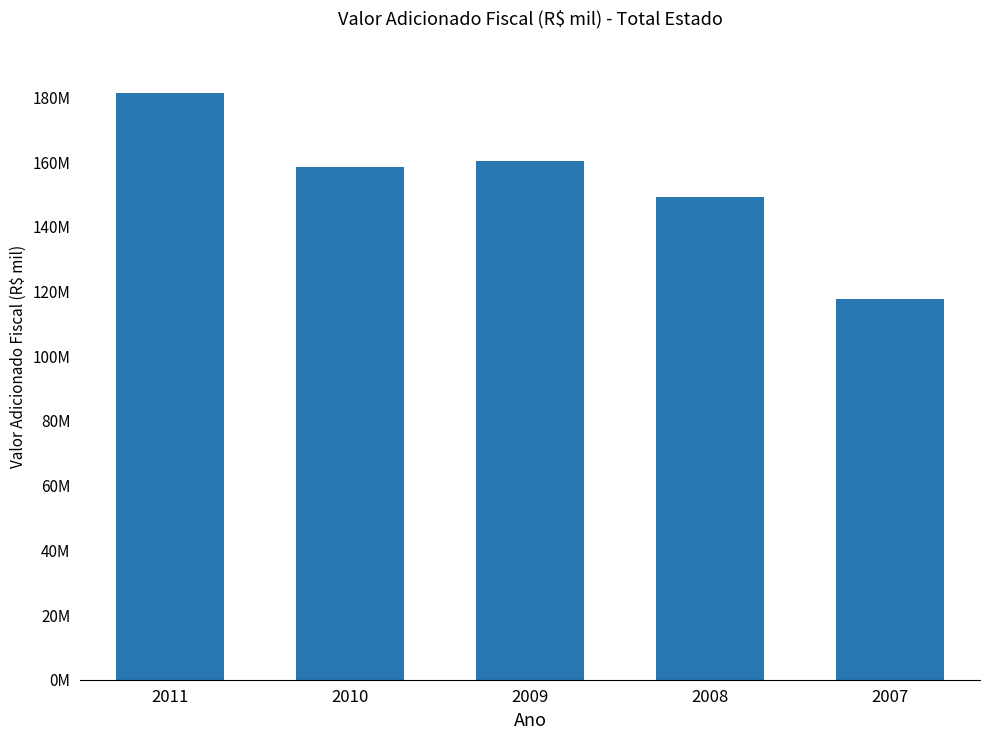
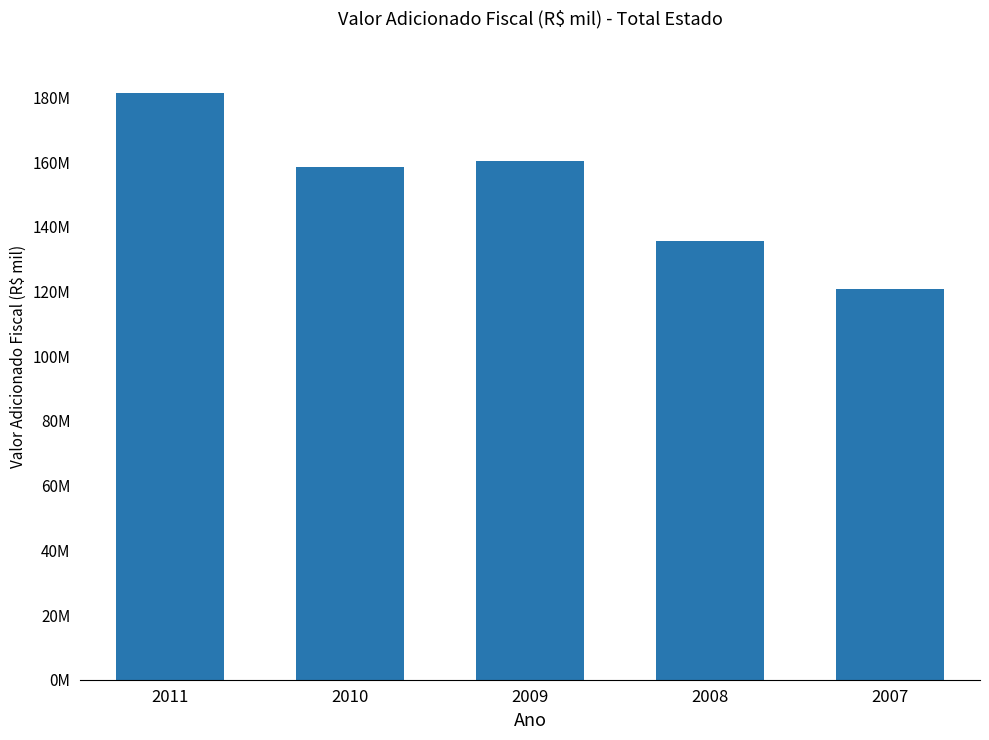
2008: 149000000 -> 136000000
2007: 118000000 -> 121000000
